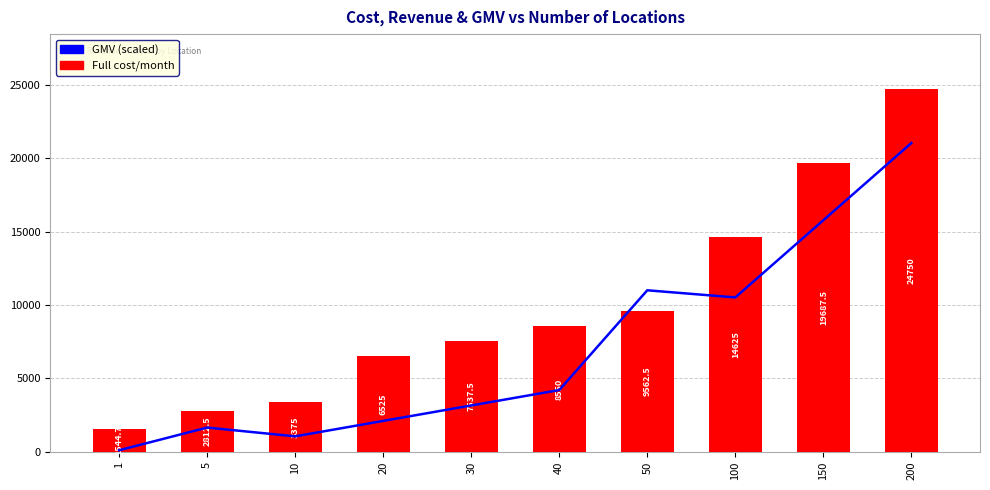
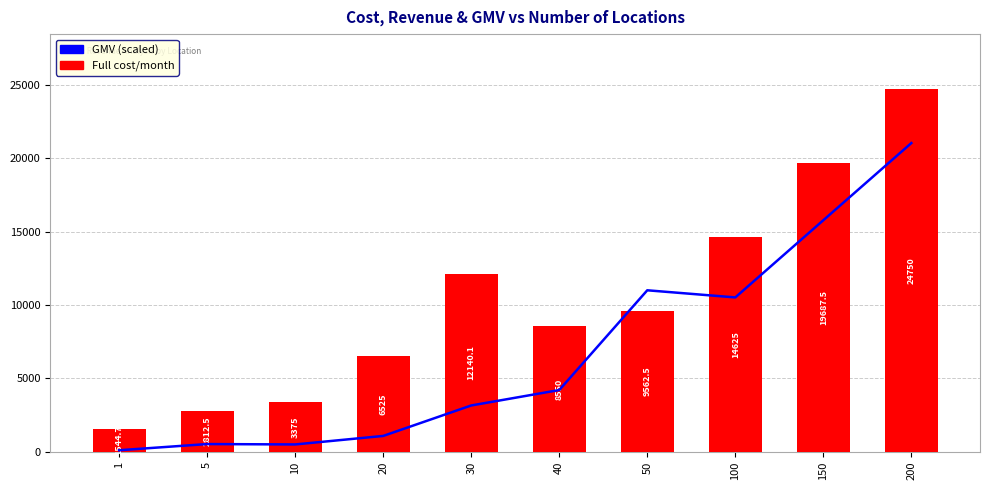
GMV (scaled), 5: 1600 -> 500
GMV (scaled), 10: 1100 -> 500
GMV (scaled), 20: 2100 -> 1100
Full cost/month, 30: 7537.5 -> 12140.1
